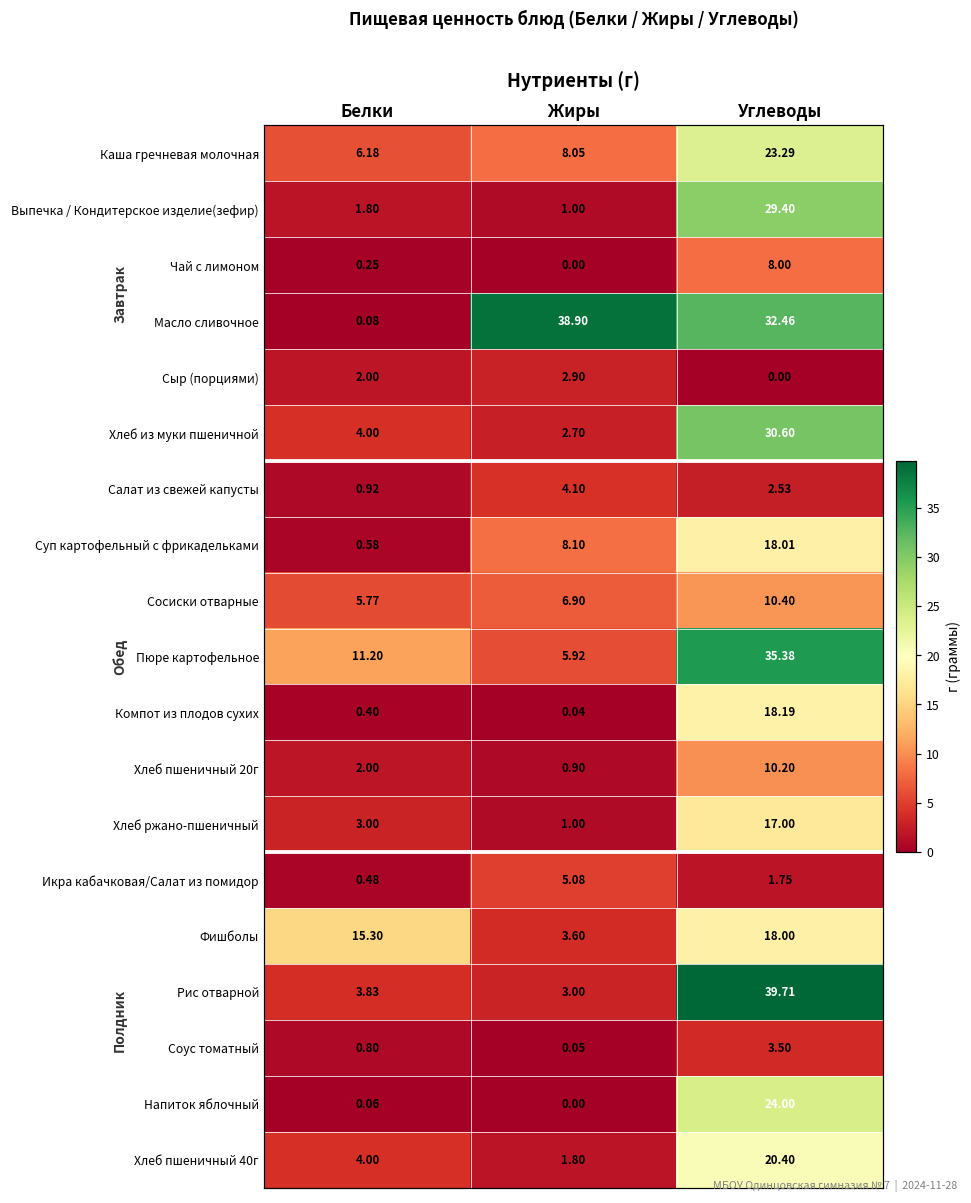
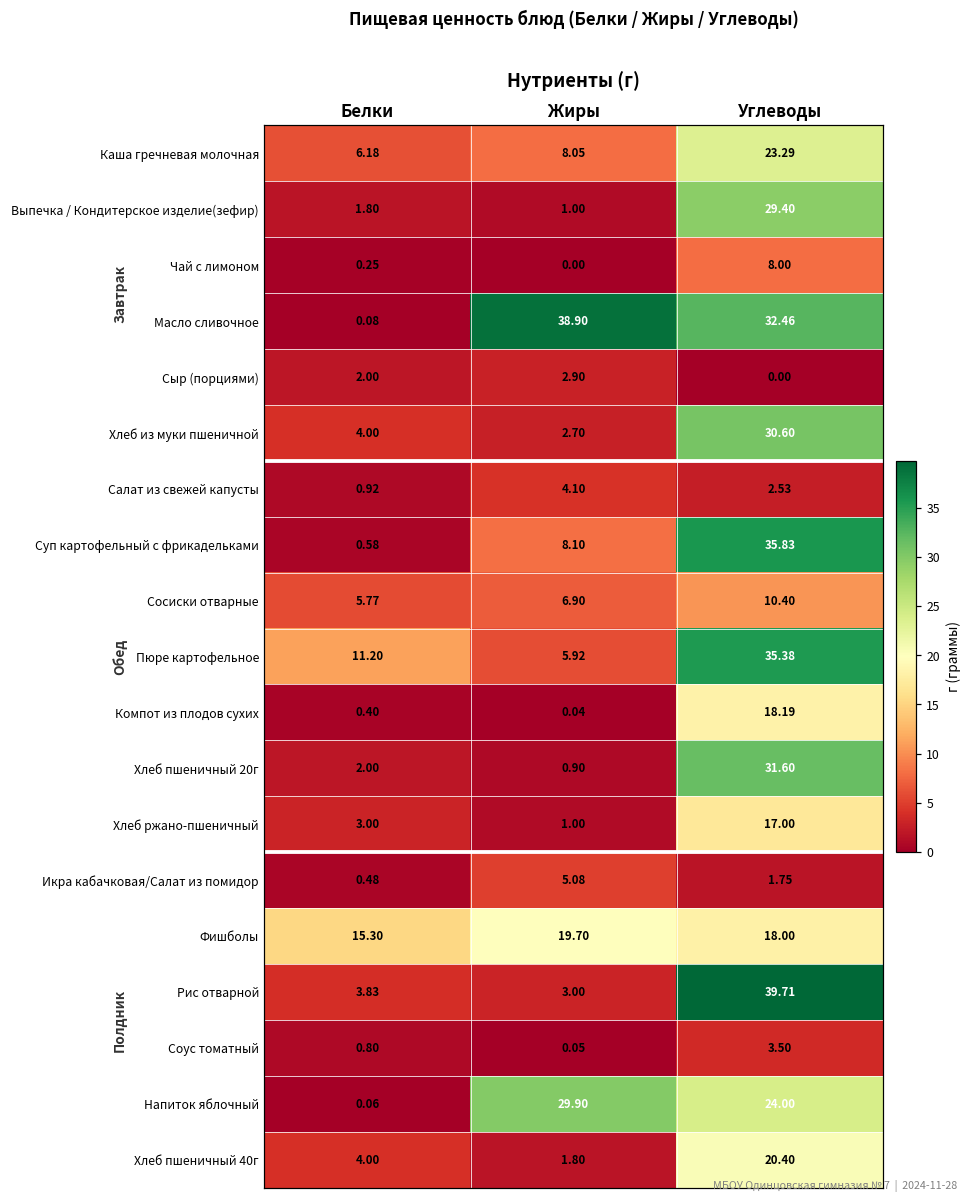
Суп картофельный с фрикадельками, Углеводы: 18.01 -> 35.83
Хлеб пшеничный 20г, Углеводы: 10.20 -> 31.60
Фишболы, Жиры: 3.60 -> 19.70
Напиток яблочный, Жиры: 0.00 -> 29.90
